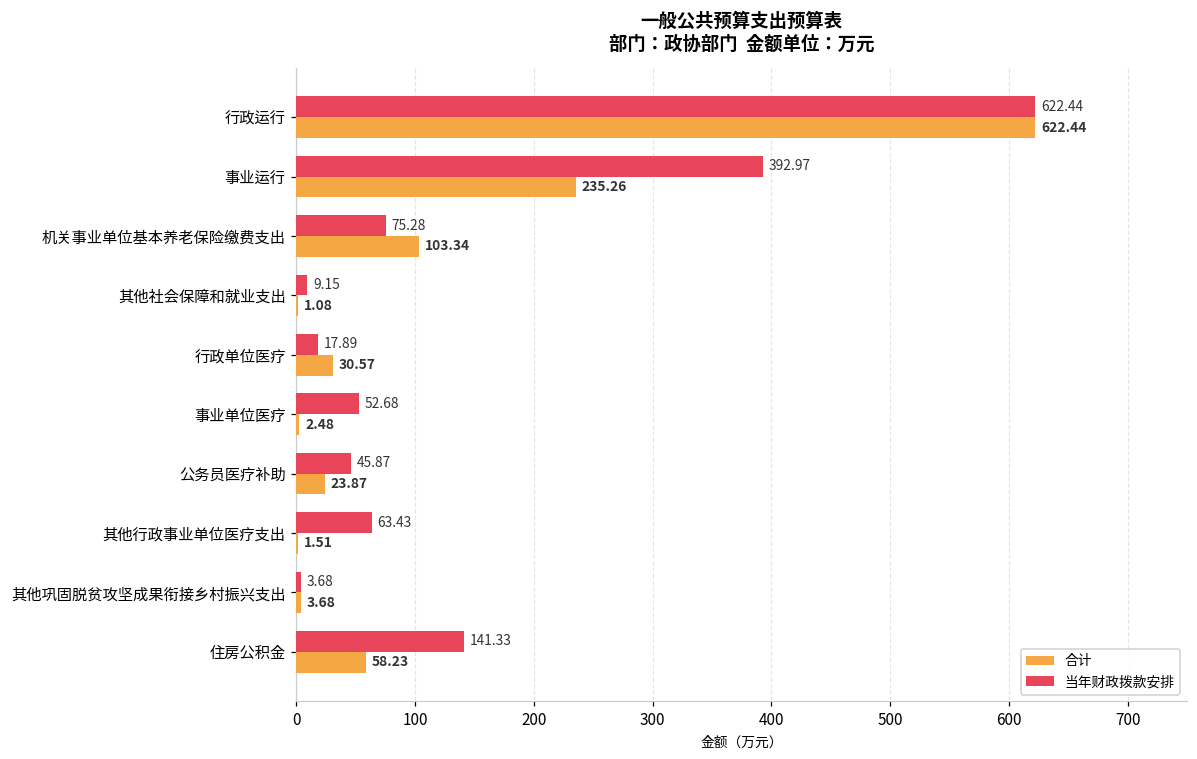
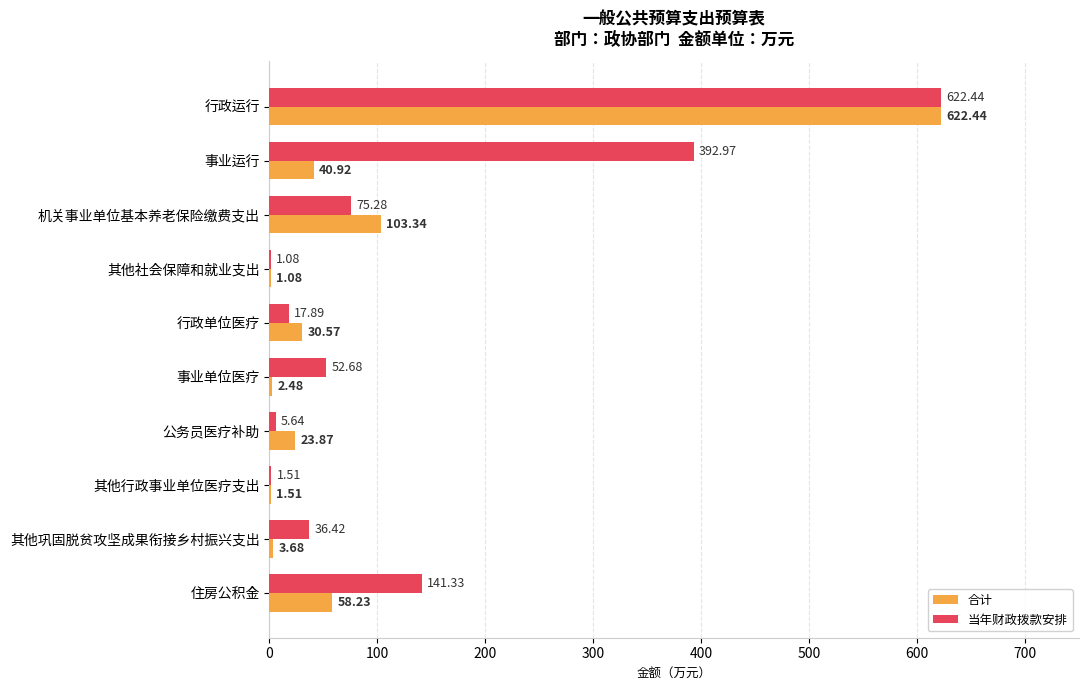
合计, 事业运行: 235.26 -> 40.92
当年财政拨款安排, 其他社会保障和就业支出: 9.15 -> 1.08
当年财政拨款安排, 公务员医疗补助: 45.87 -> 5.64
当年财政拨款安排, 其他行政事业单位医疗支出: 63.43 -> 1.51
当年财政拨款安排, 其他巩固脱贫攻坚成果衔接乡村振兴支出: 3.68 -> 36.42
